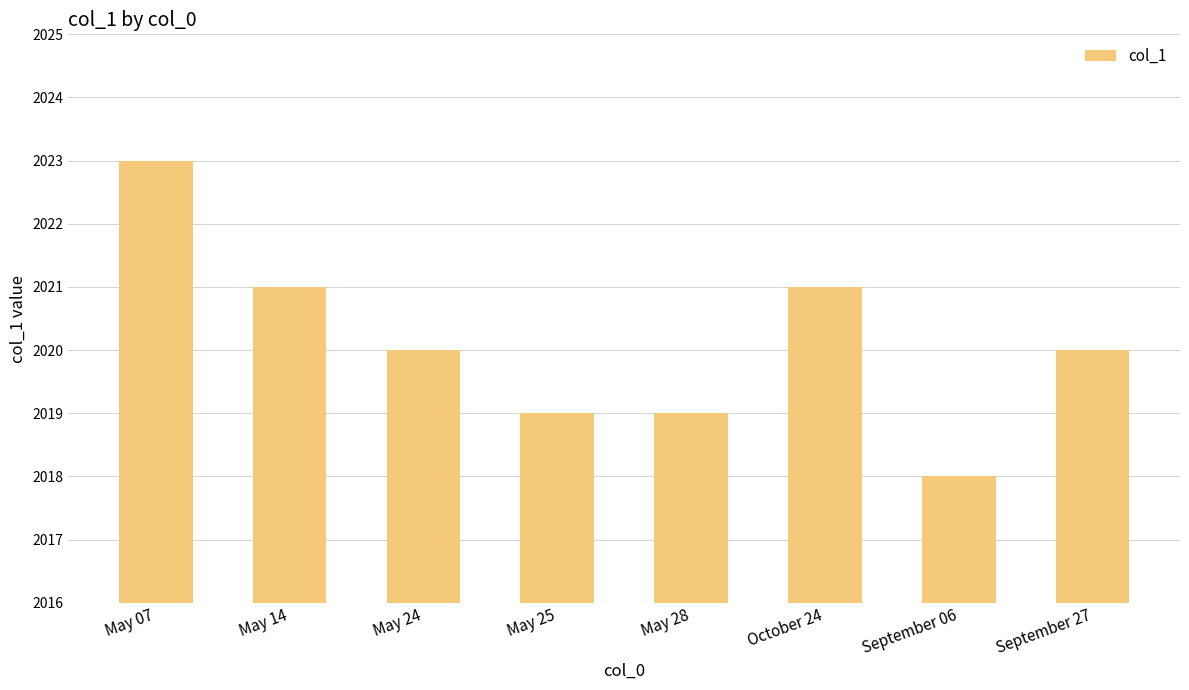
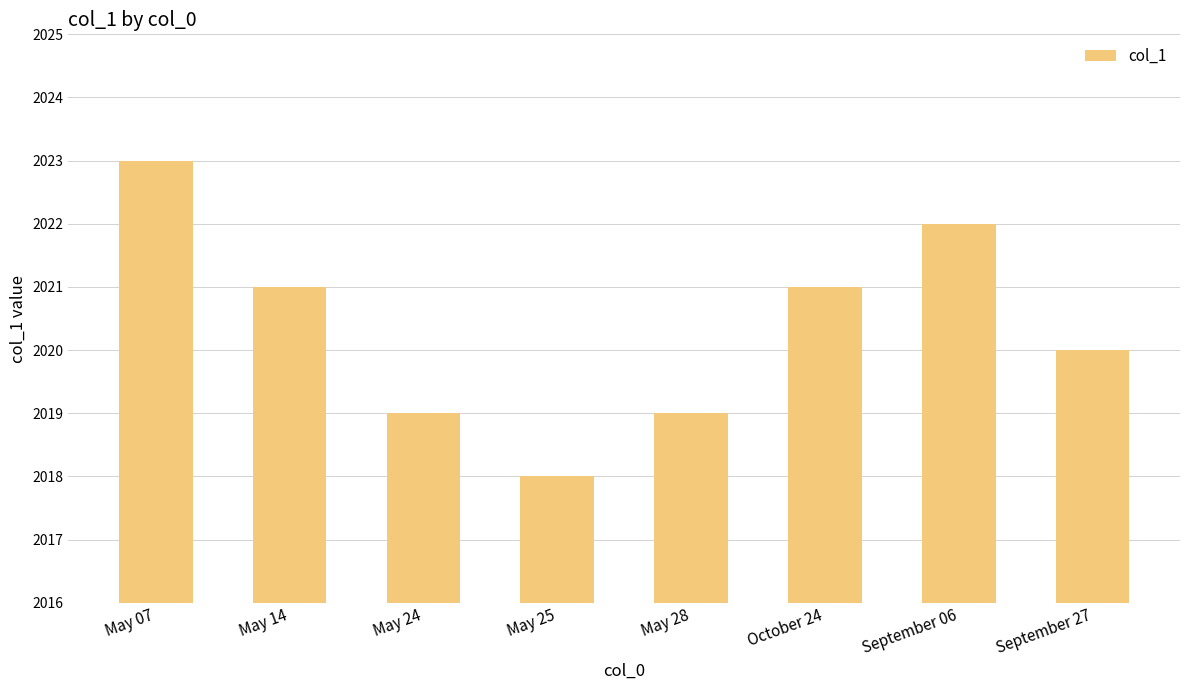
May 24: 2020 -> 2019
May 25: 2019 -> 2018
September 06: 2018 -> 2022
